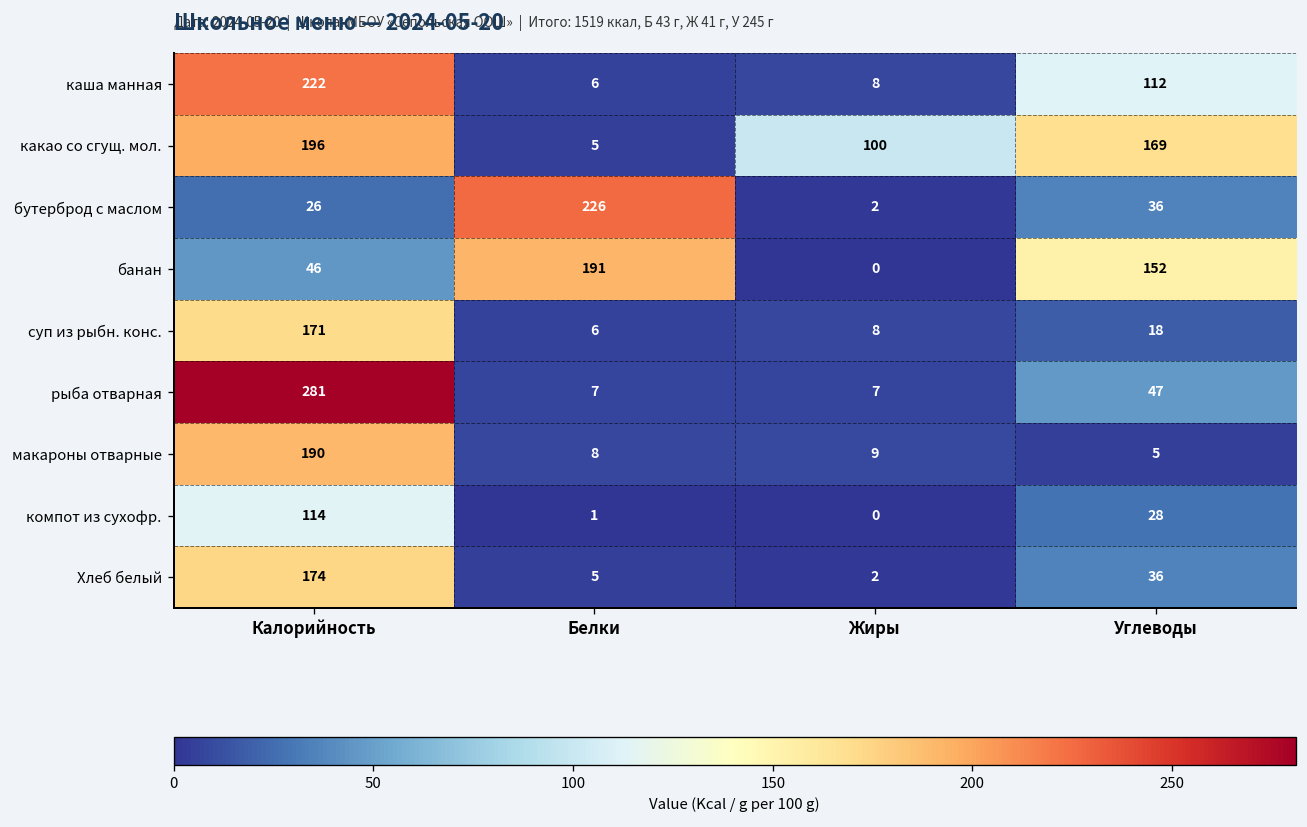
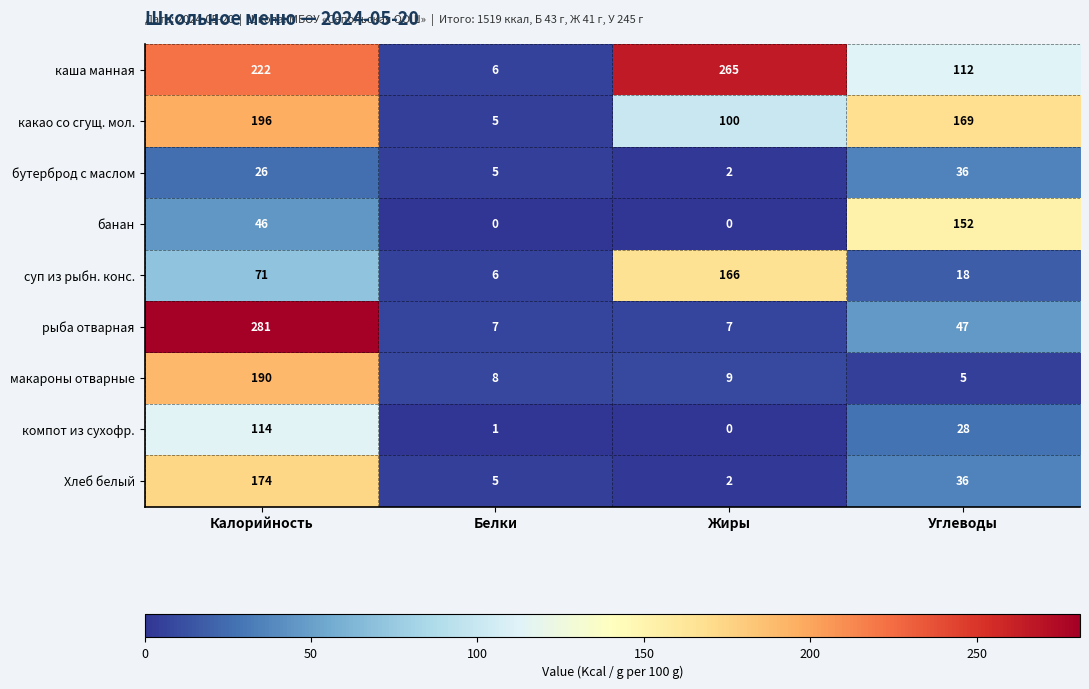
каша манная, Жиры: 8 -> 265
бутерброд с маслом, Белки: 226 -> 5
банан, Белки: 191 -> 0
суп из рыбн. конс., Калорийность: 171 -> 71
суп из рыбн. конс., Жиры: 8 -> 166
